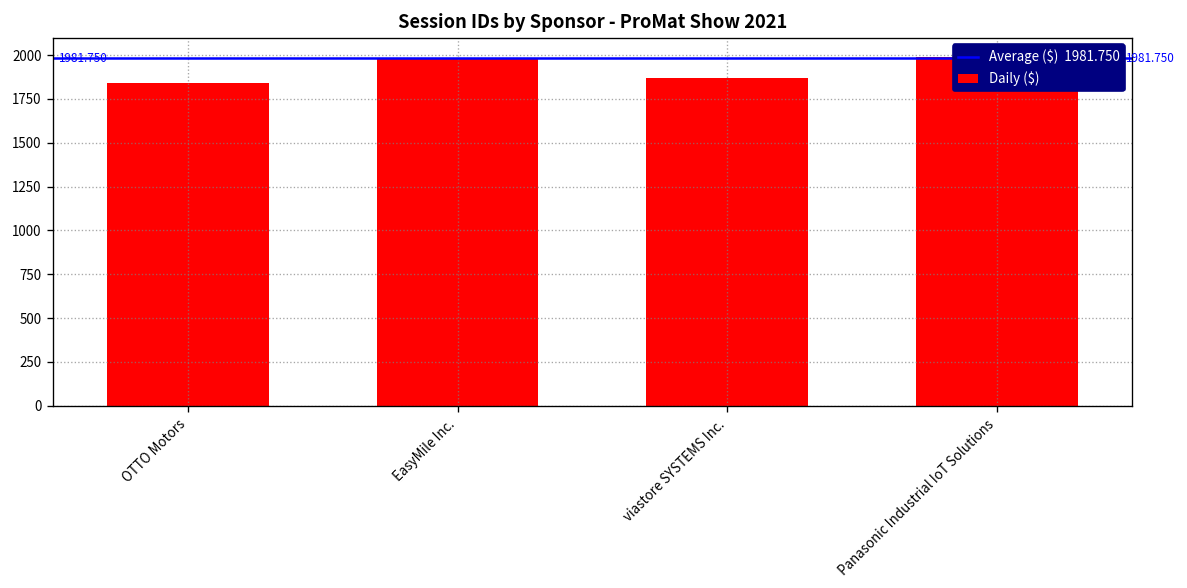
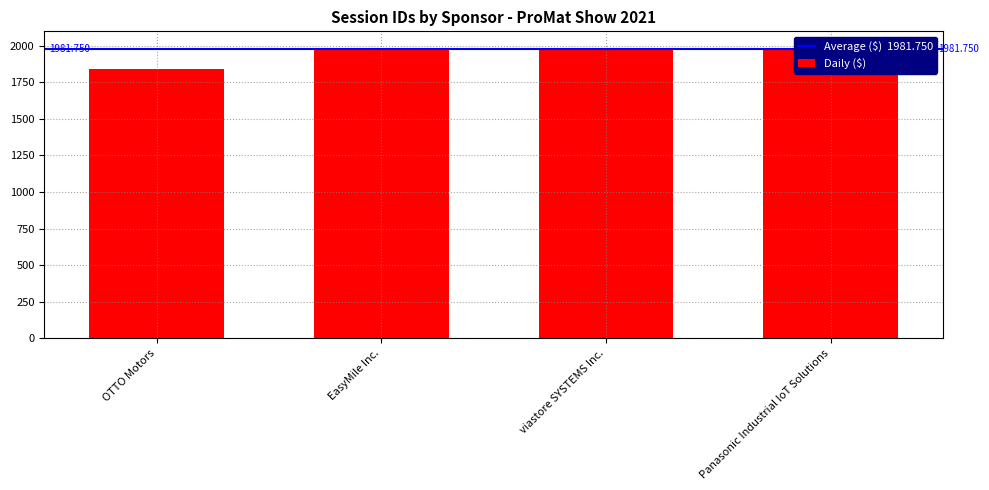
viastore SYSTEMS Inc.: 1870 -> 1970
